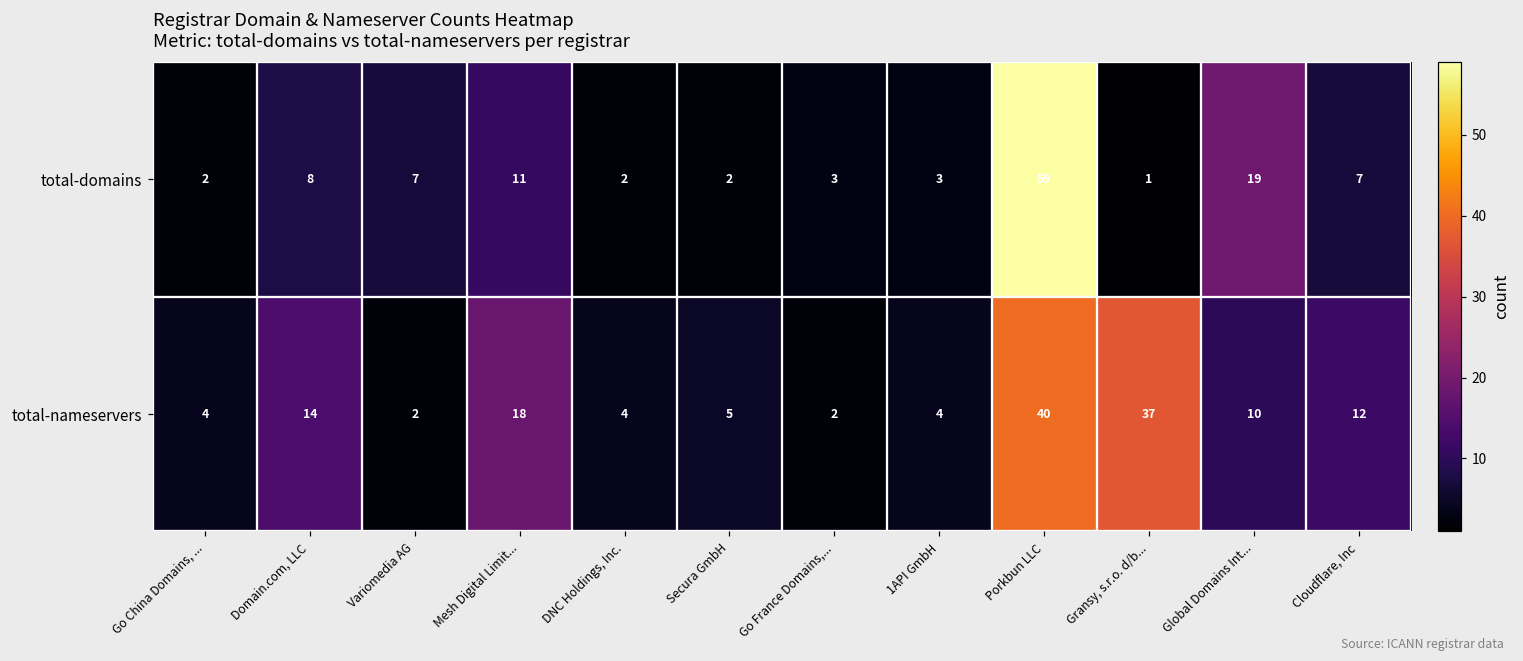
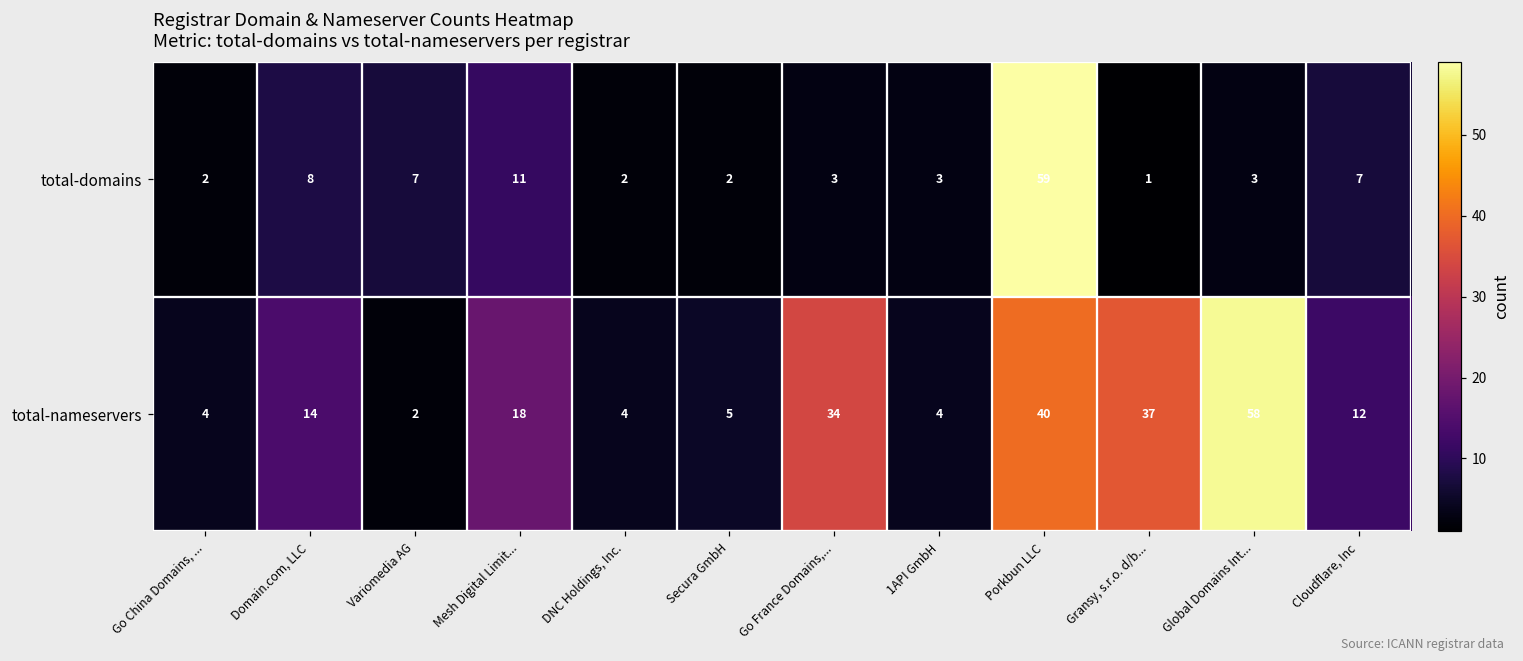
total-domains, Global Domains Int...: 19 -> 3
total-nameservers, Go France Domains,...: 2 -> 34
total-nameservers, Global Domains Int...: 10 -> 58
